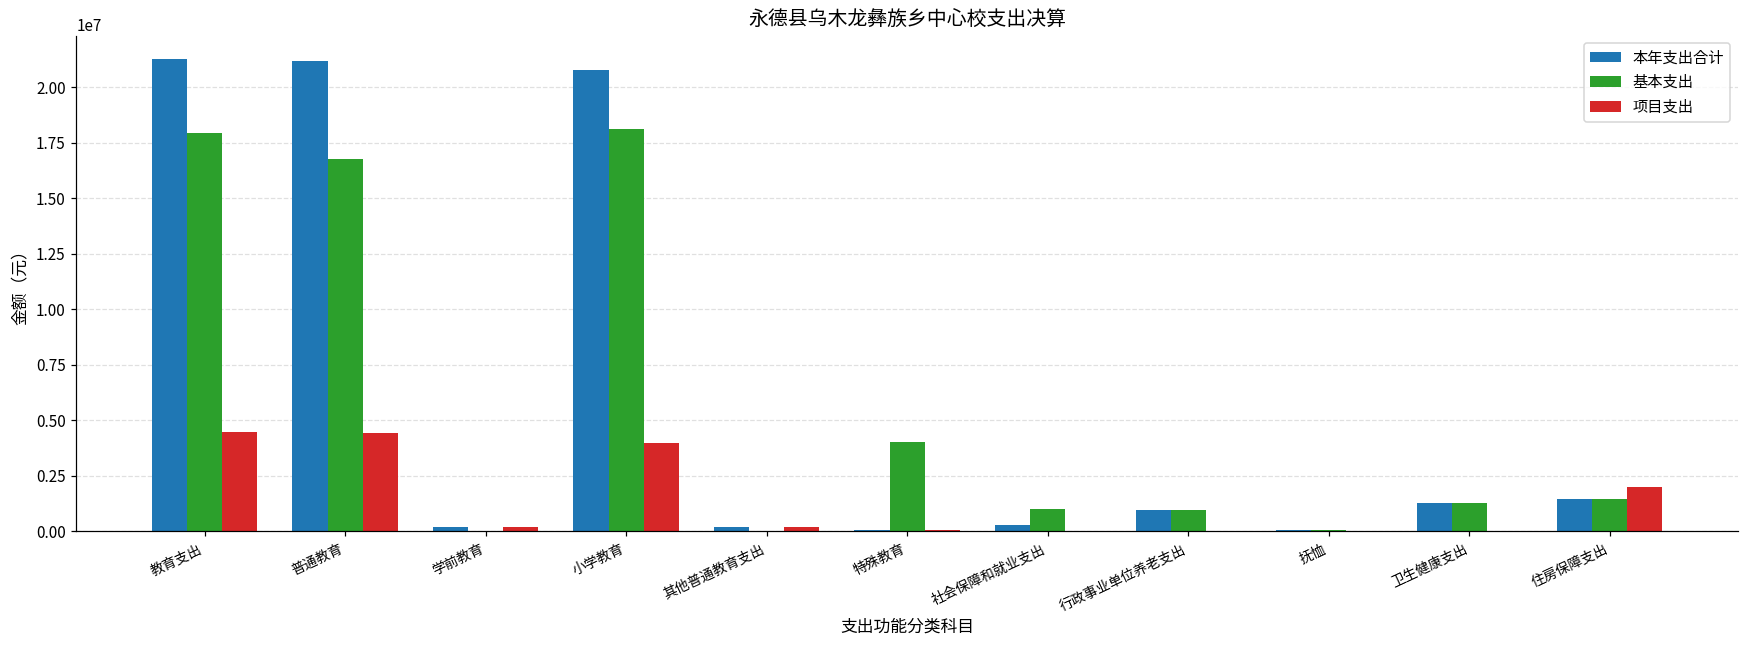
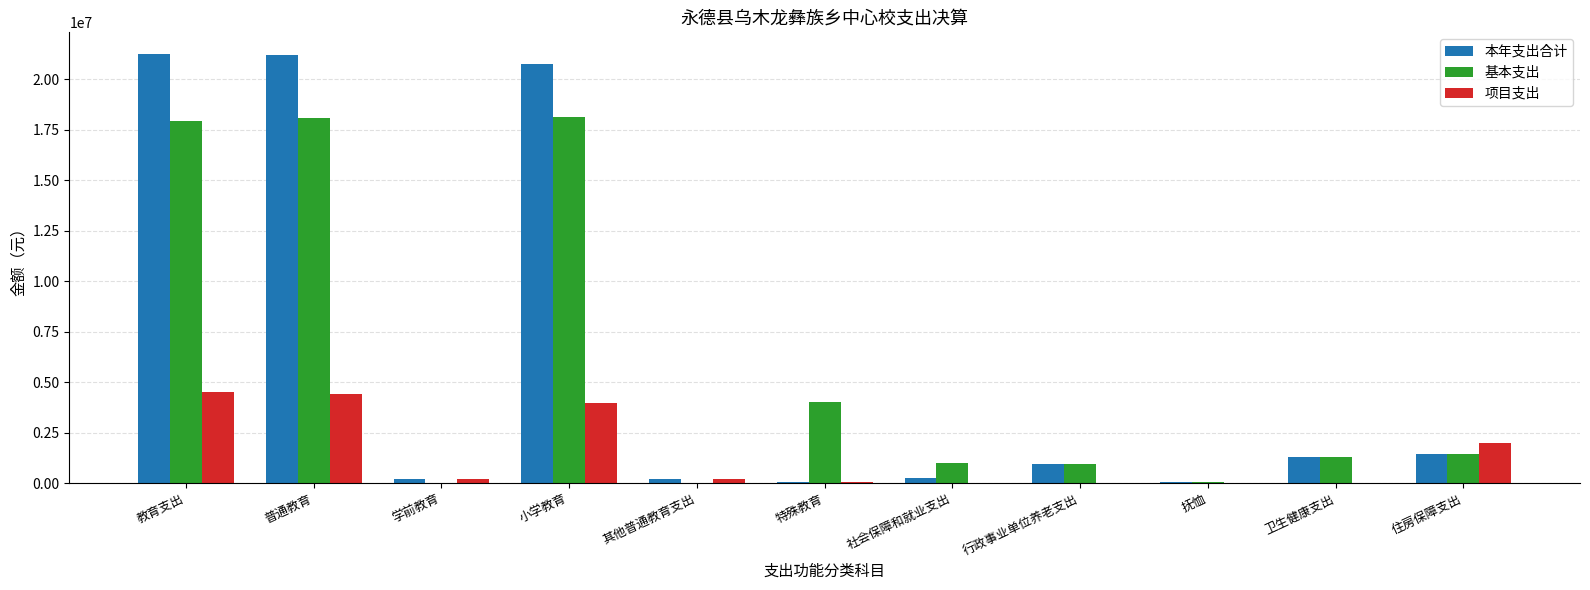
基本支出, 普通教育: 16800000 -> 18100000
